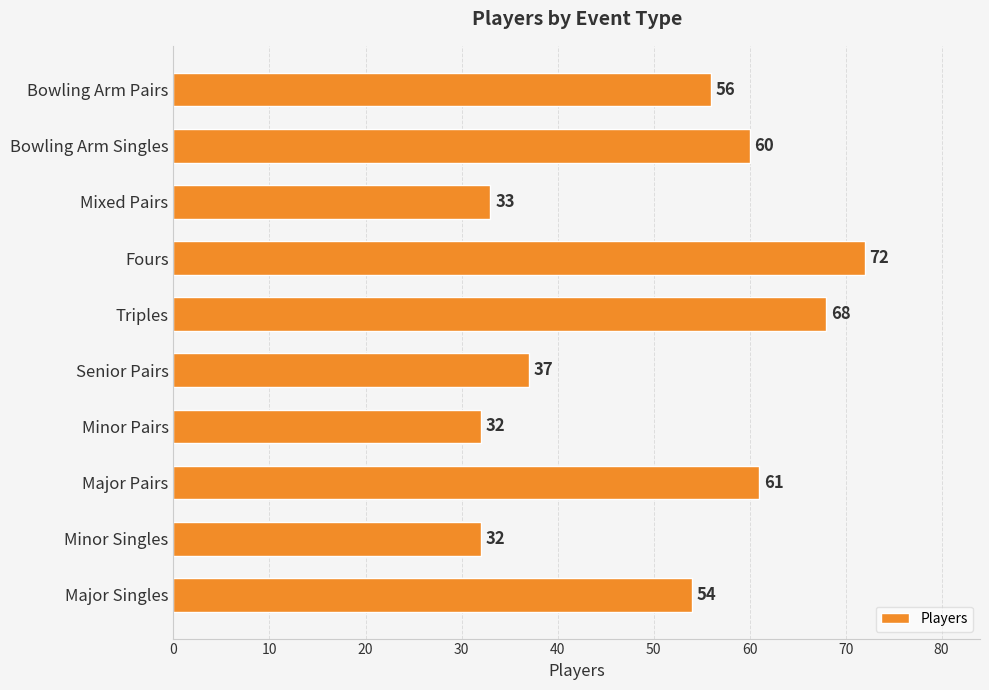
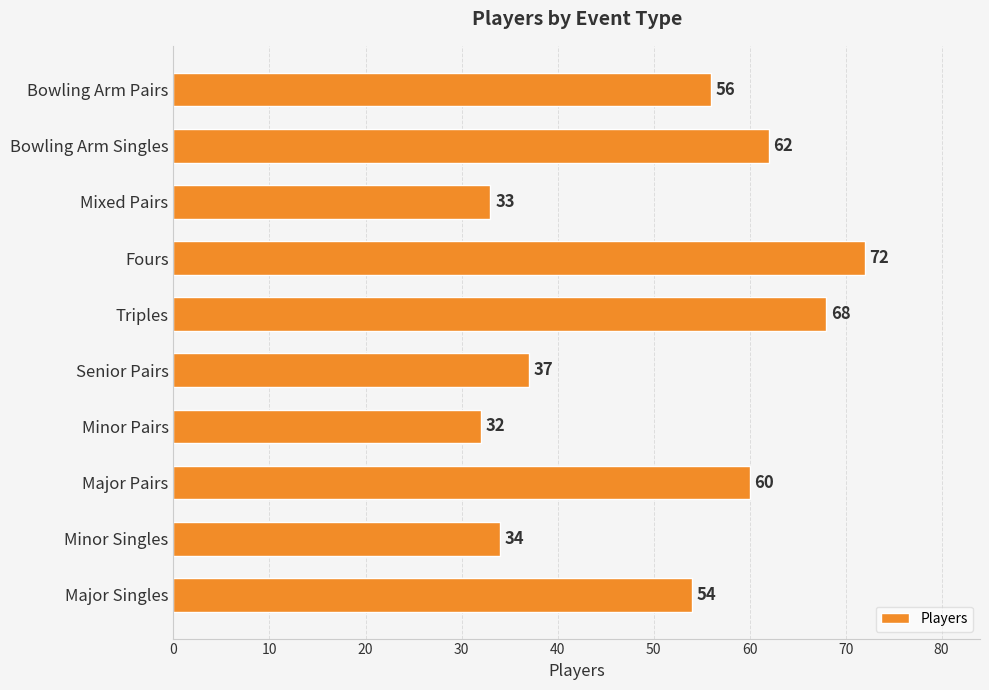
Bowling Arm Singles: 60 -> 62
Major Pairs: 61 -> 60
Minor Singles: 32 -> 34
